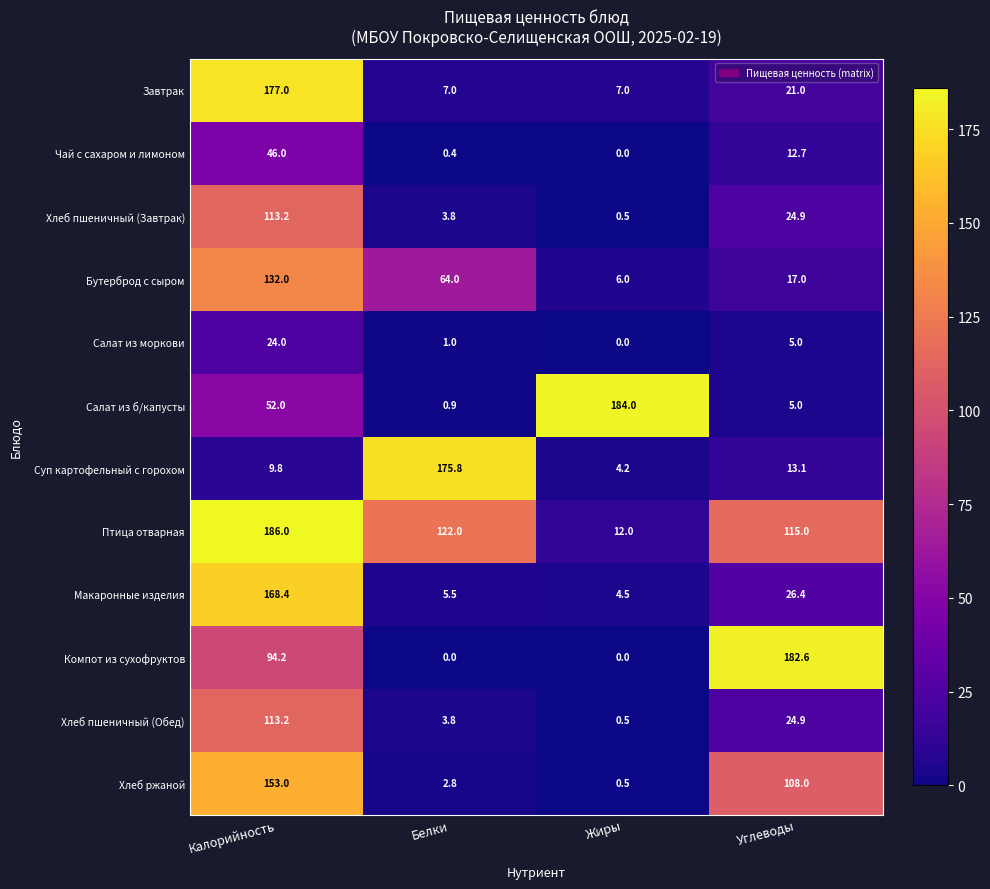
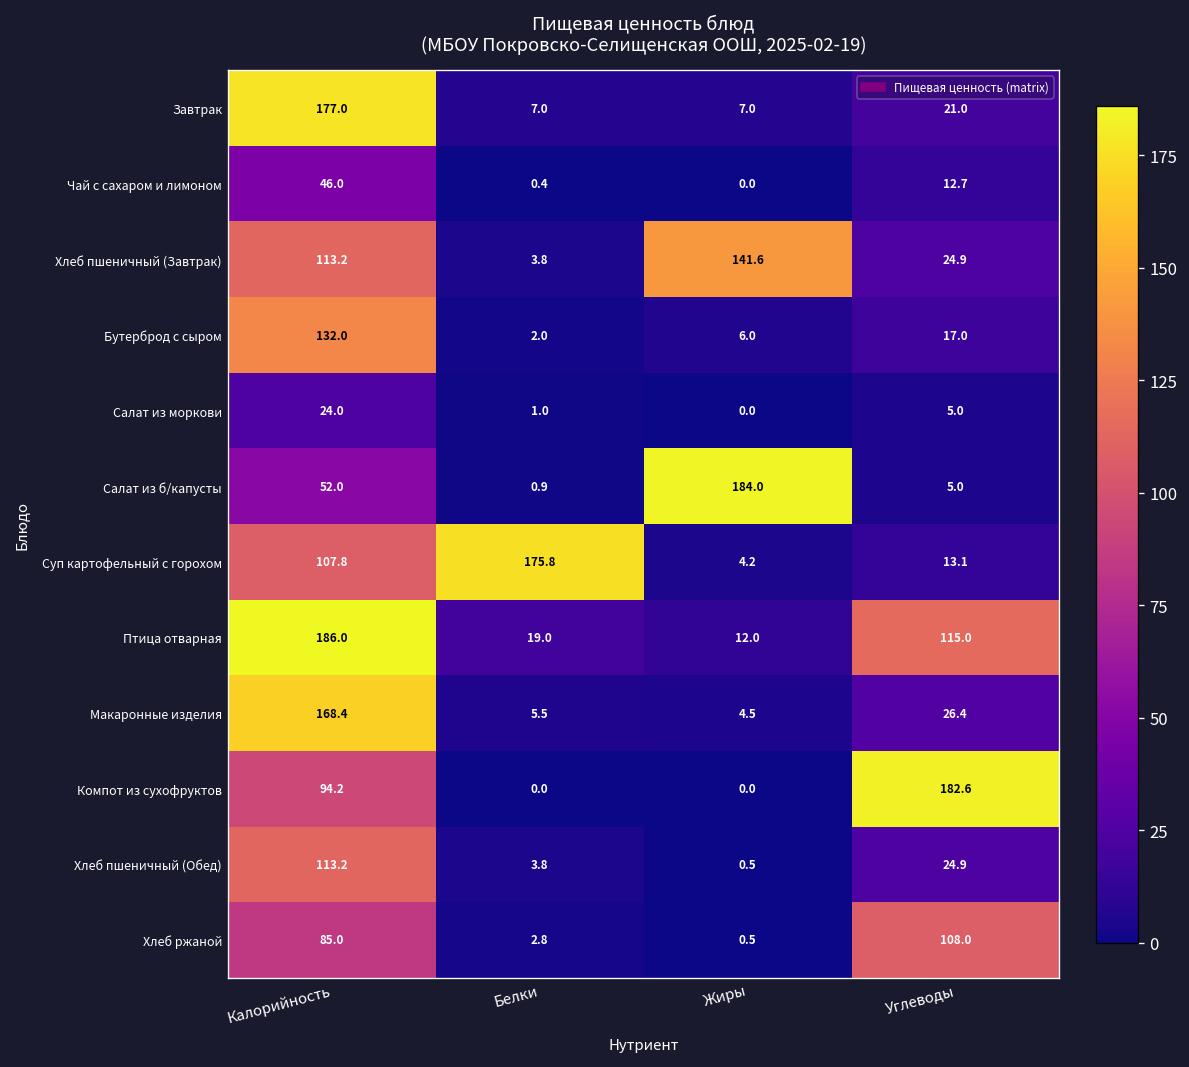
Хлеб пшеничный (Завтрак), Жиры: 0.5 -> 141.6
Бутерброд с сыром, Белки: 64.0 -> 2.0
Суп картофельный с горохом, Калорийность: 9.8 -> 107.8
Птица отварная, Белки: 122.0 -> 19.0
Хлеб ржаной, Калорийность: 153.0 -> 85.0
